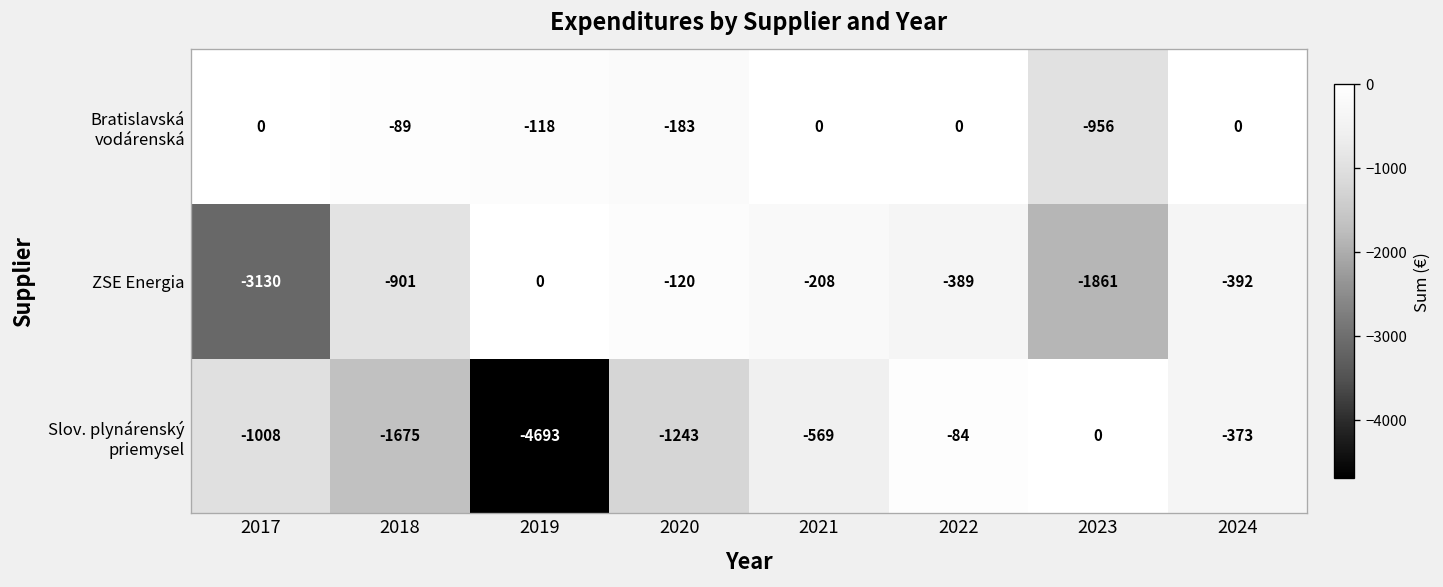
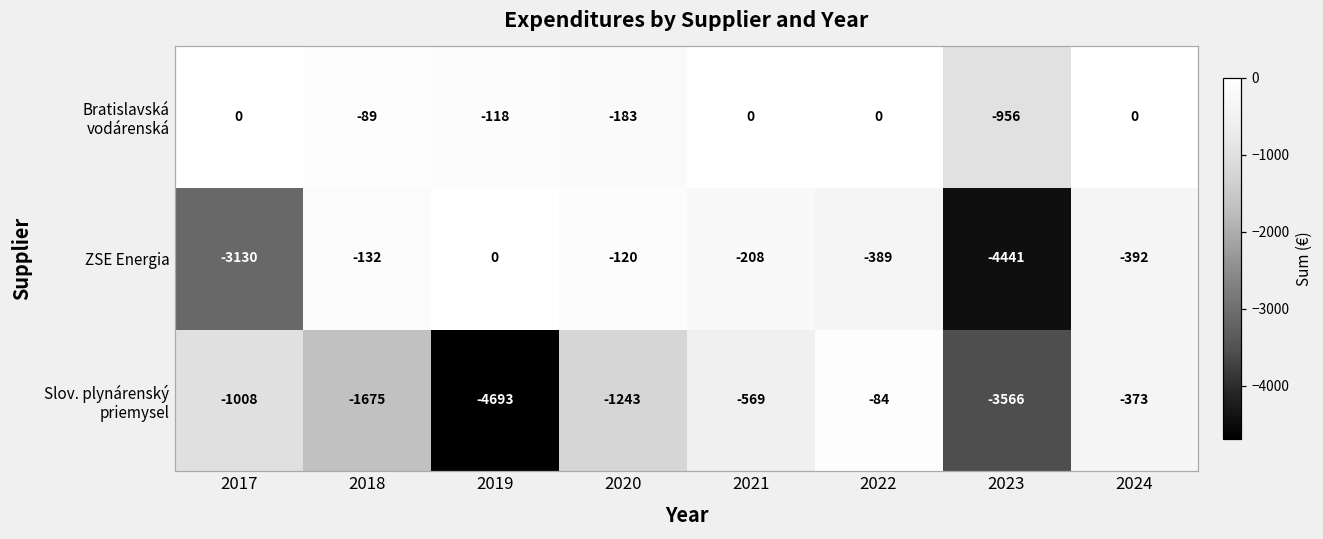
ZSE Energia, 2018: -901 -> -132
ZSE Energia, 2023: -1861 -> -4441
Slov. plynárenský priemysel, 2023: 0 -> -3566
